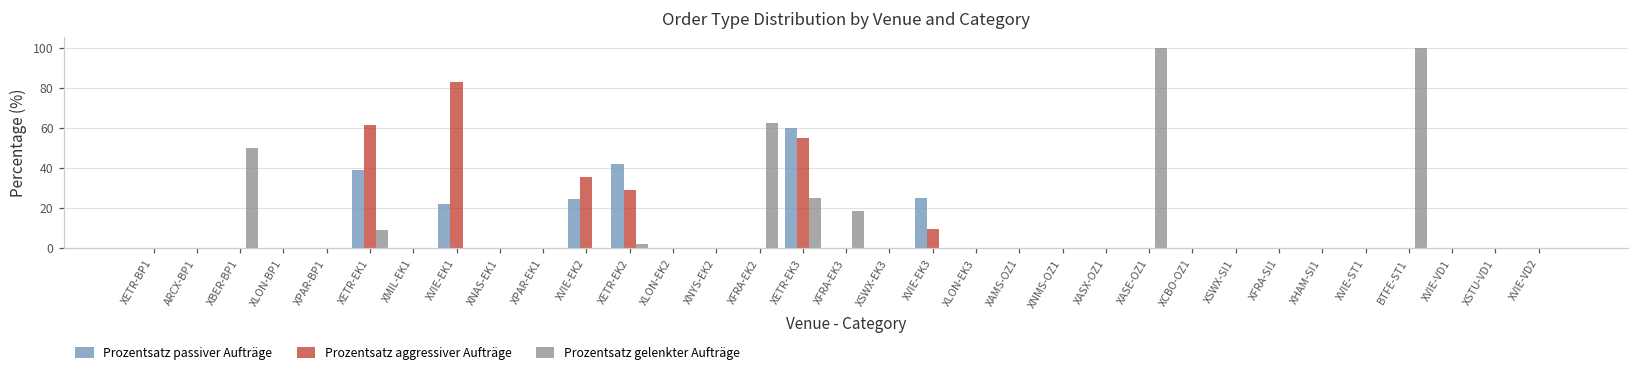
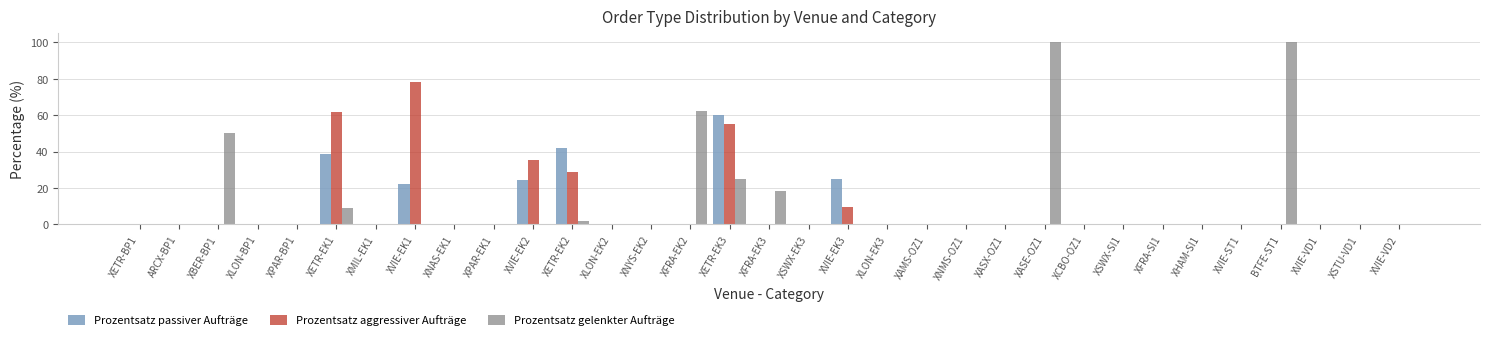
Prozentsatz aggressiver Aufträge, XVIE-EK1: 83 -> 78
